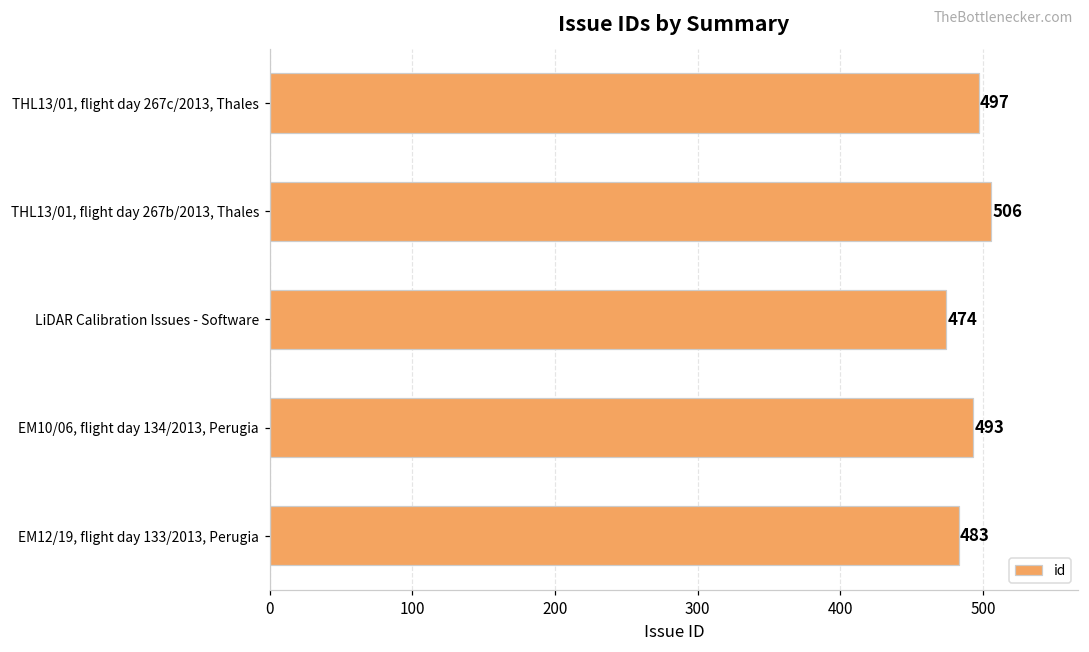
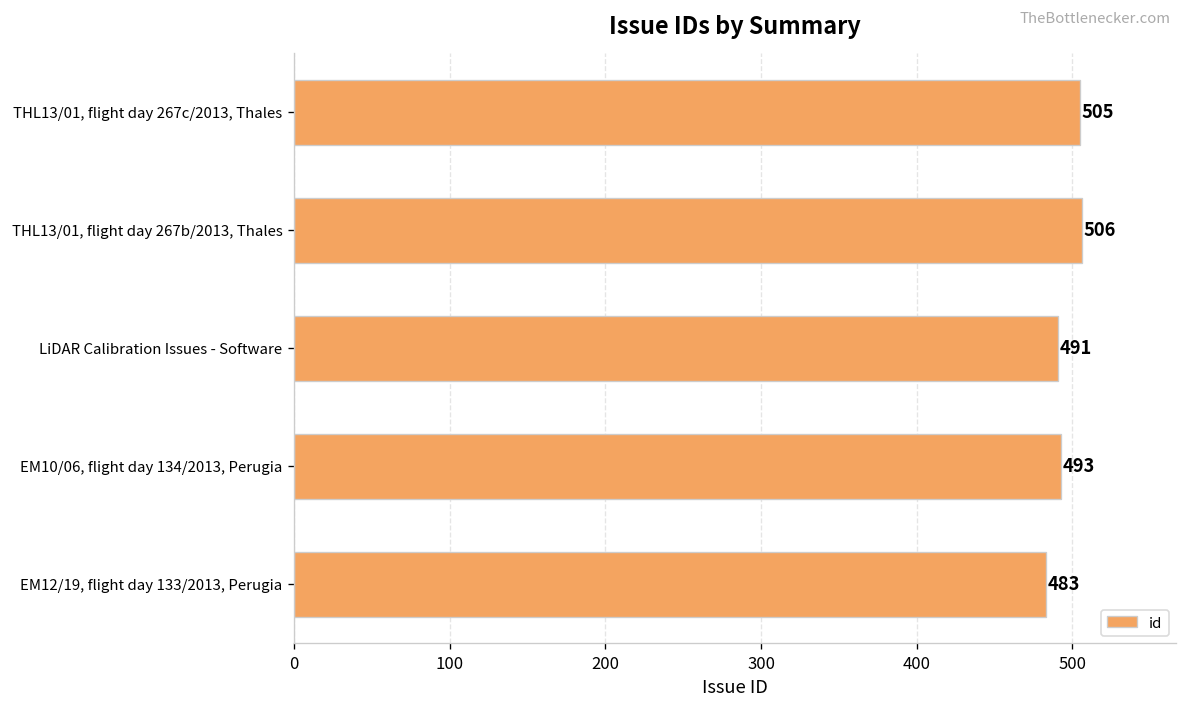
THL13/01, flight day 267c/2013, Thales: 497 -> 505
LiDAR Calibration Issues - Software: 474 -> 491
